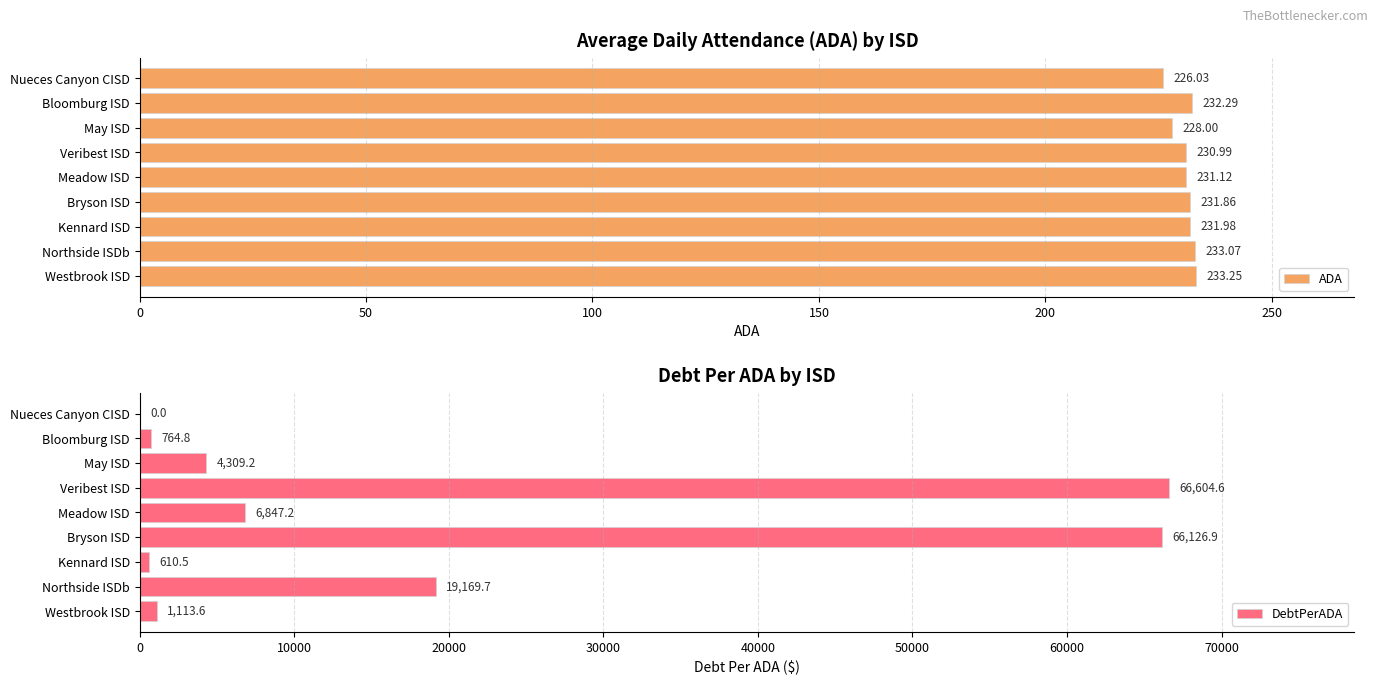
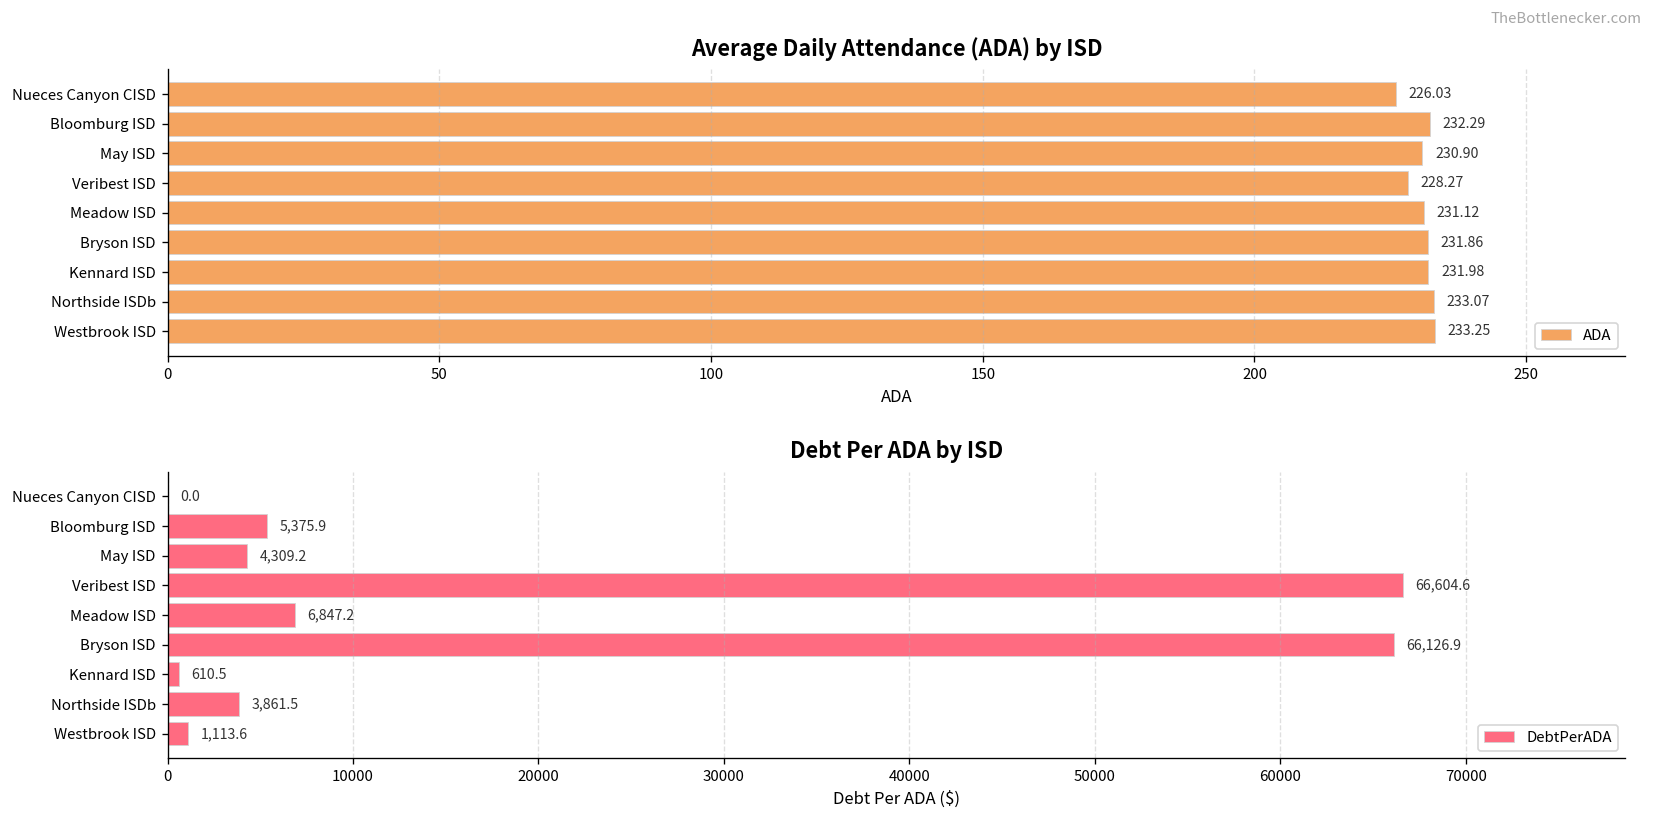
Average Daily Attendance (ADA) by ISD, May ISD: 228.00 -> 230.90
Average Daily Attendance (ADA) by ISD, Veribest ISD: 230.99 -> 228.27
Debt Per ADA by ISD, Bloomburg ISD: 764.8 -> 5,375.9
Debt Per ADA by ISD, Northside ISDb: 19,169.7 -> 3,861.5
